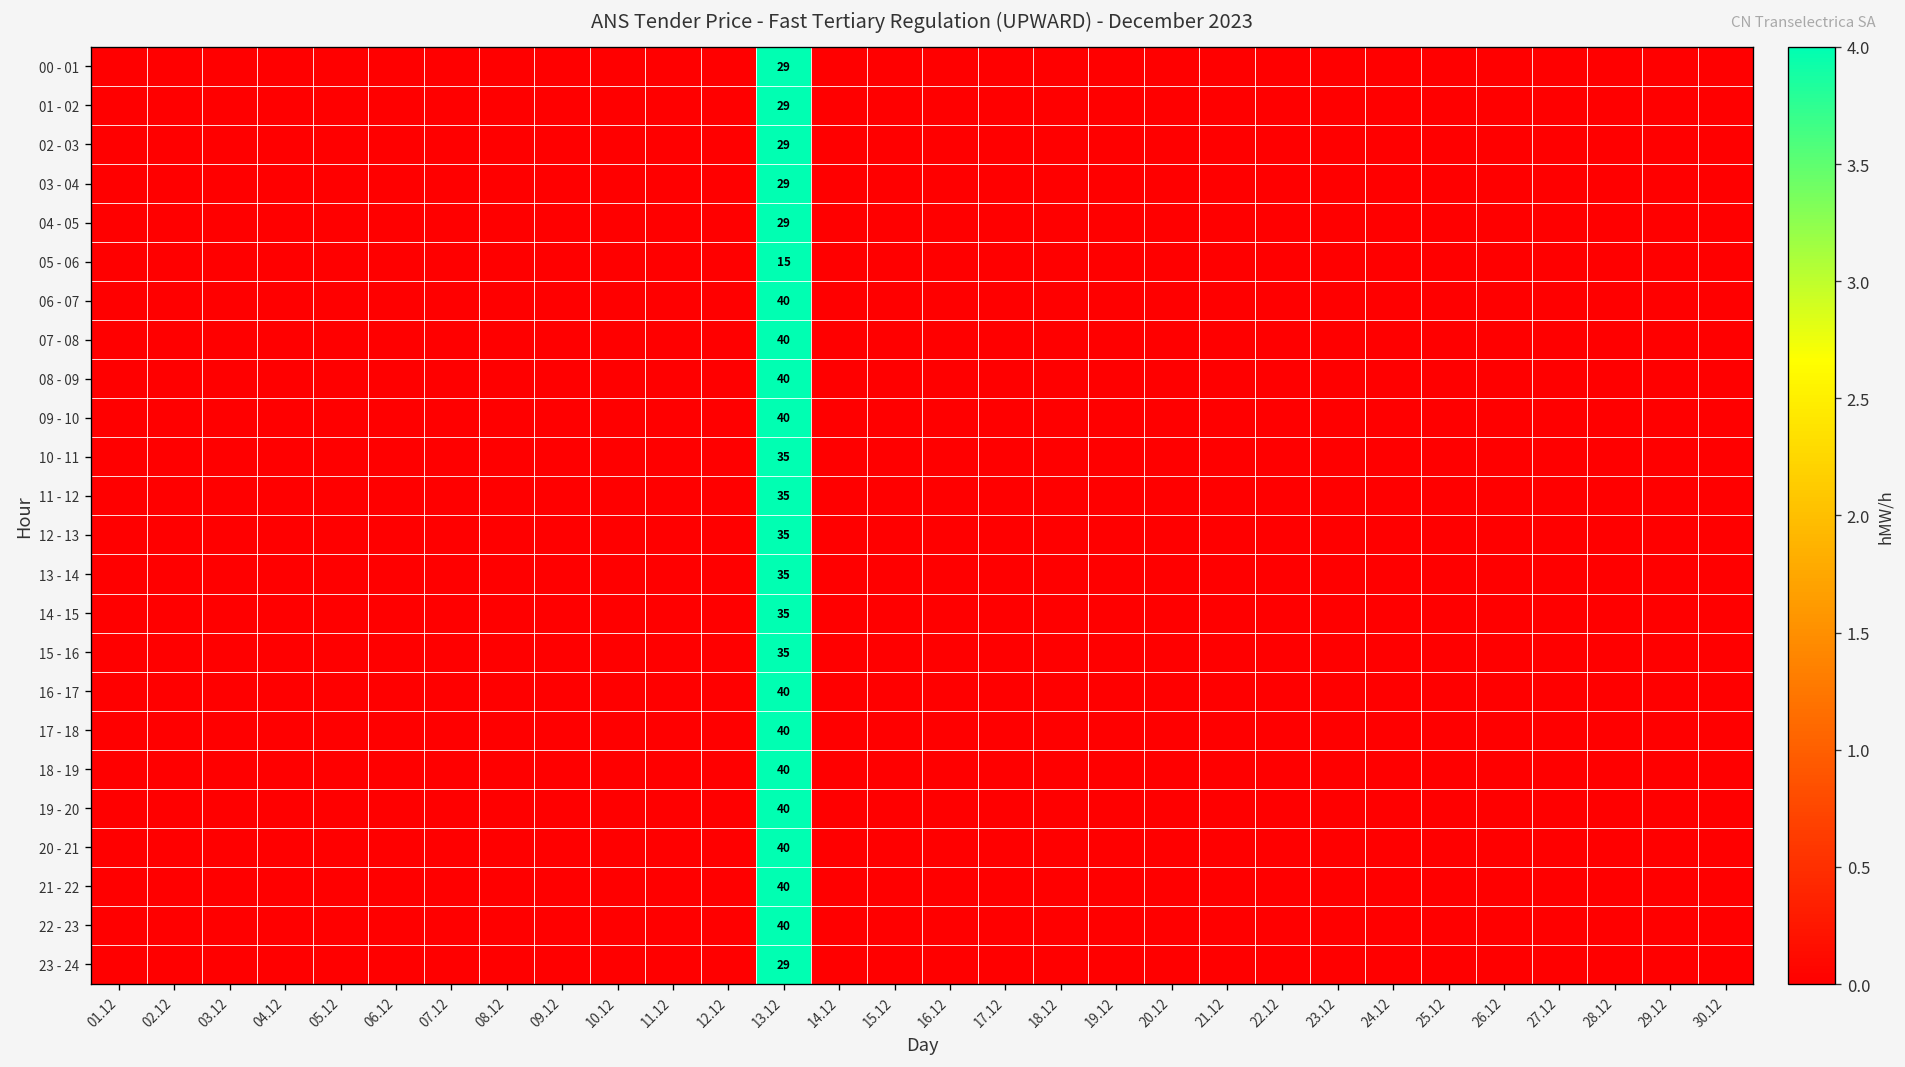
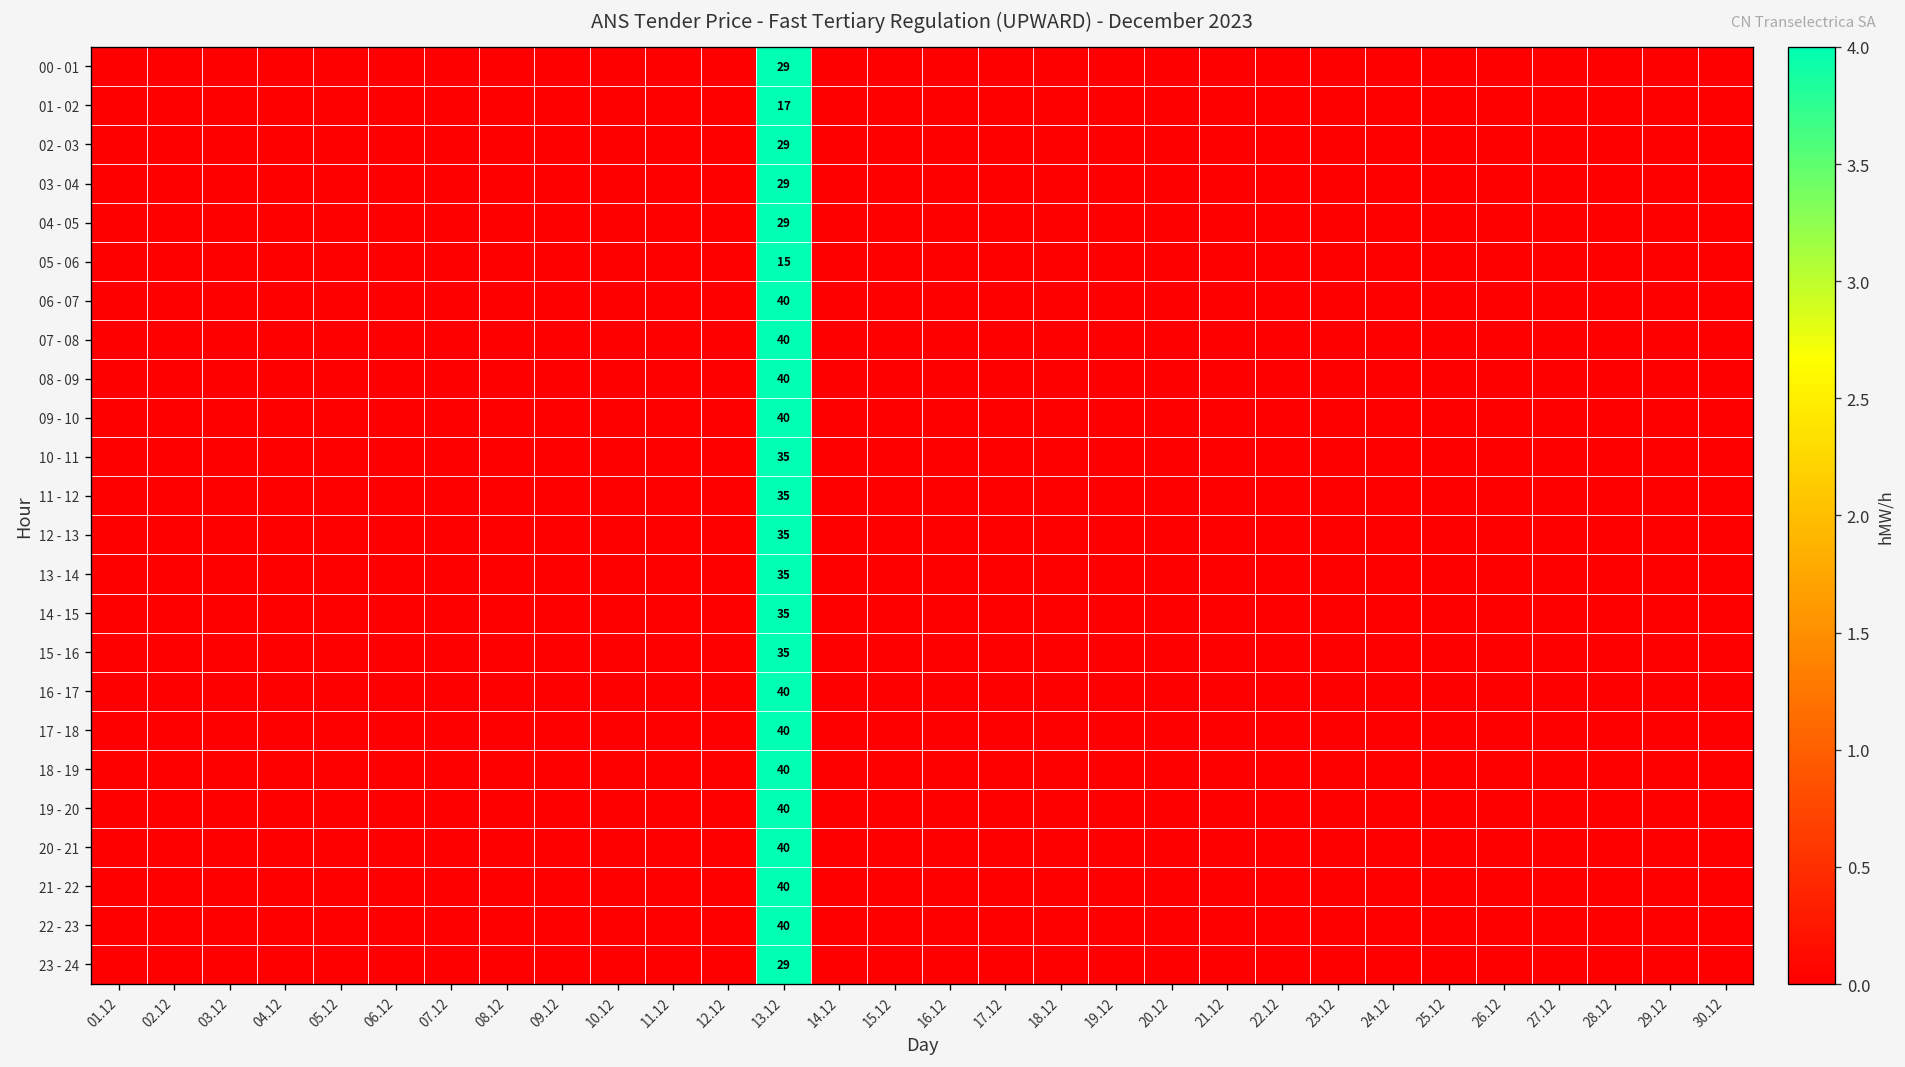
01 - 02, 13.12: 29 -> 17
